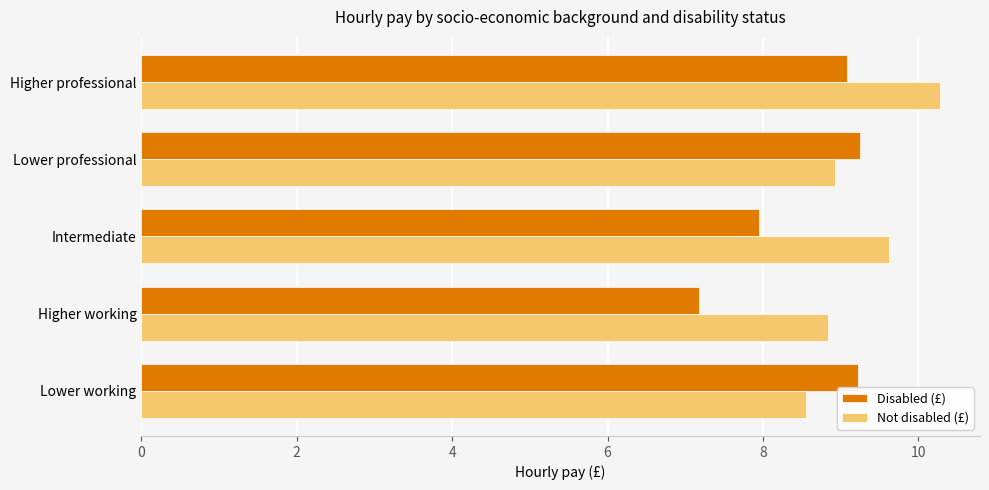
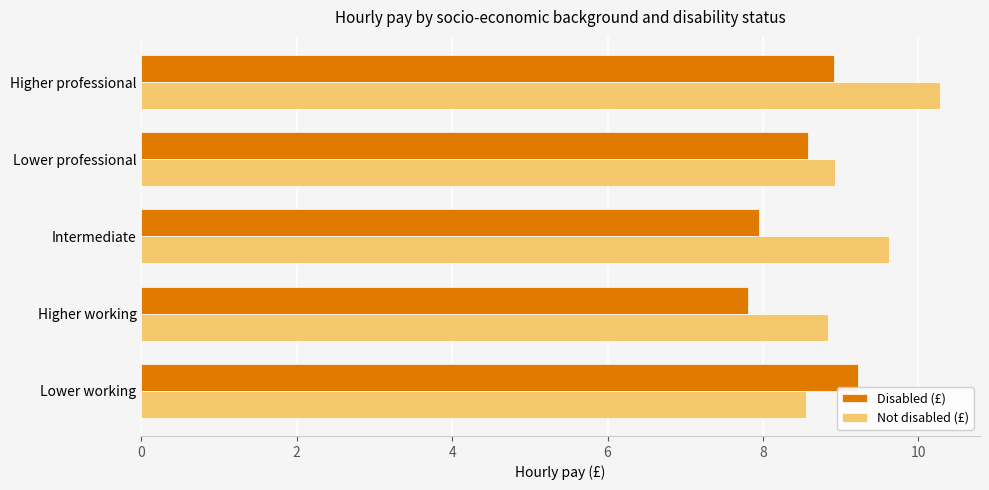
Disabled (£), Higher professional: 9.1 -> 8.9
Disabled (£), Lower professional: 9.2 -> 8.6
Disabled (£), Higher working: 7.2 -> 7.8
